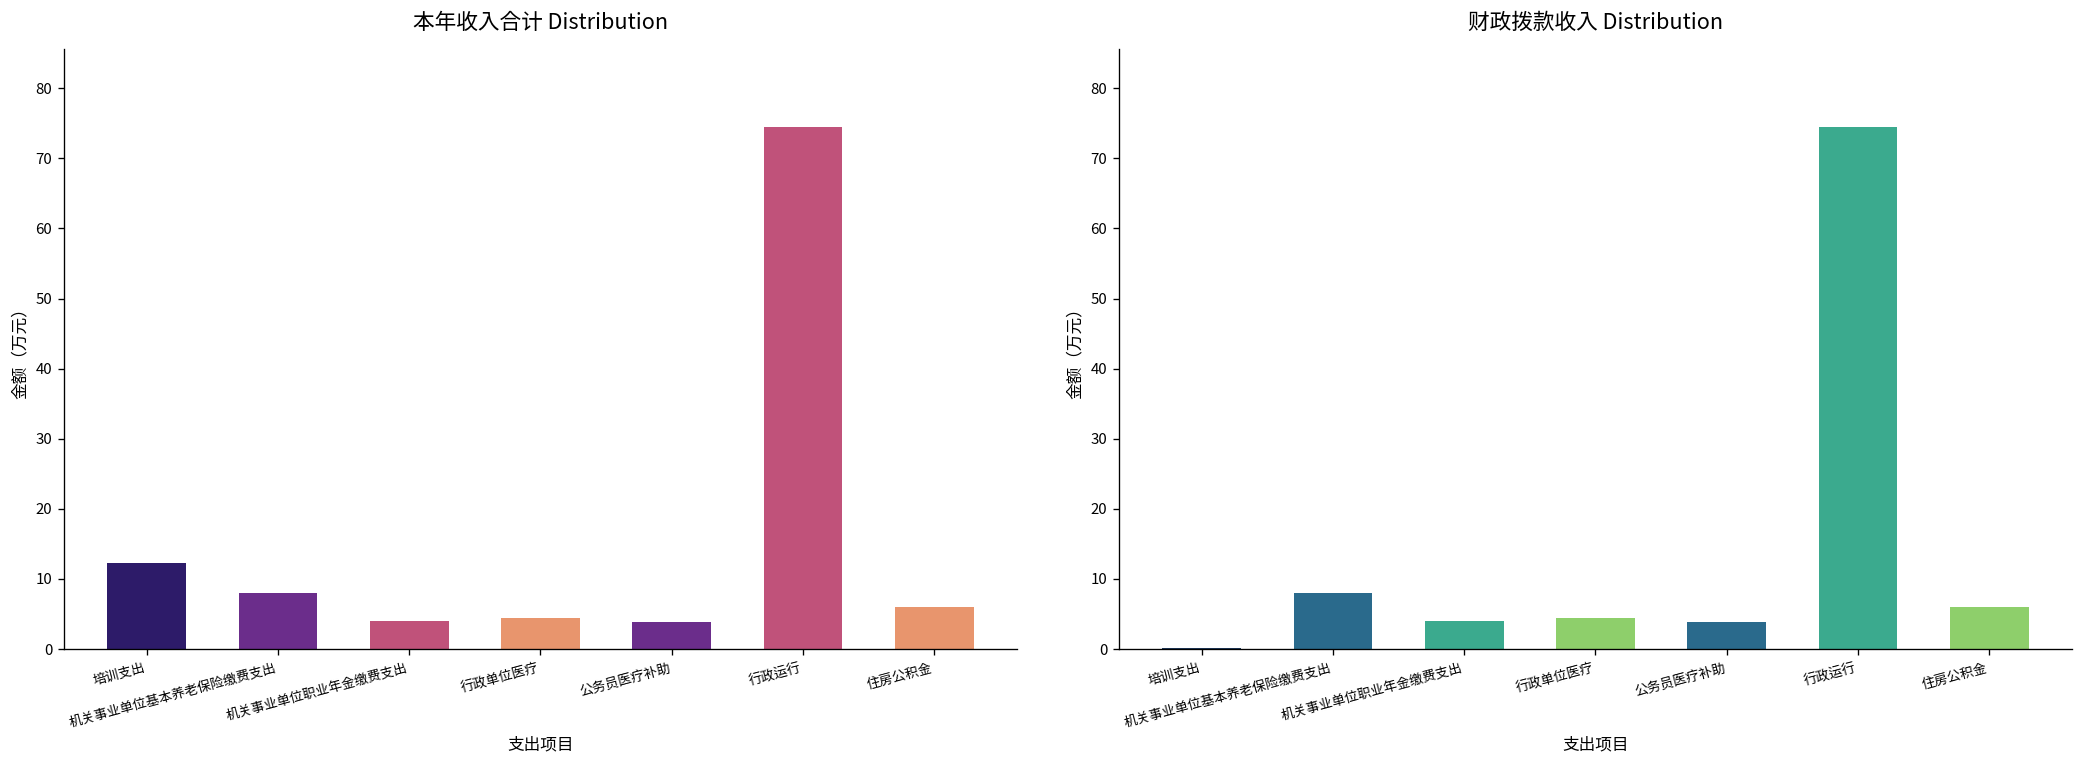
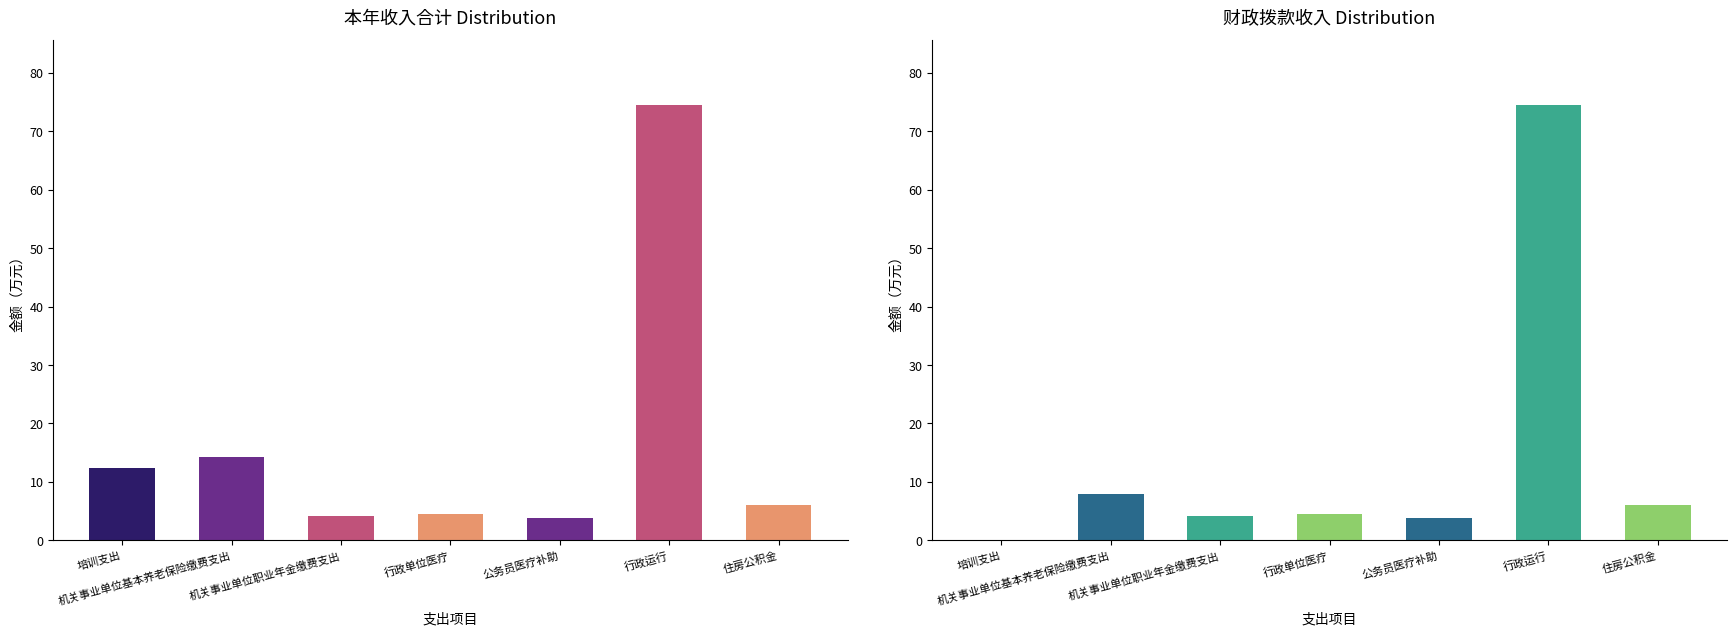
本年收入合计 Distribution, 机关事业单位基本养老保险缴费支出: 8 -> 14
